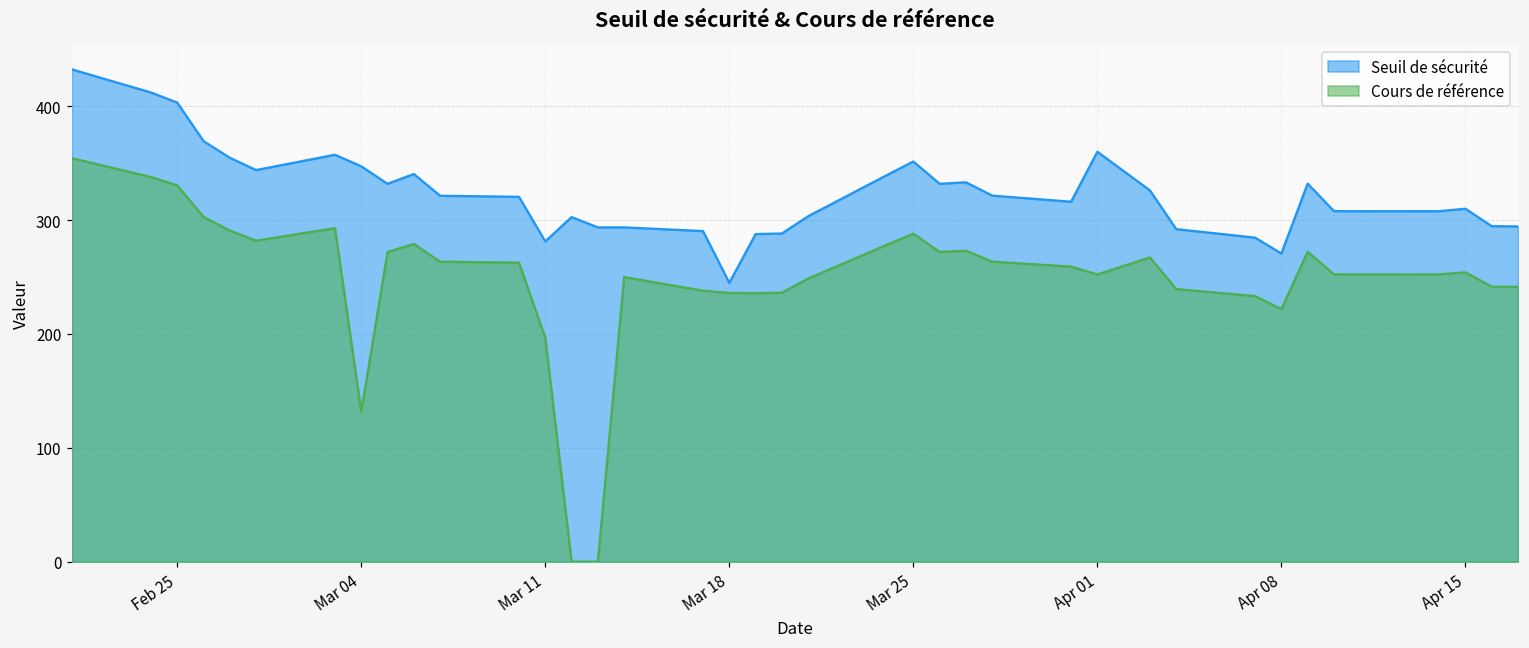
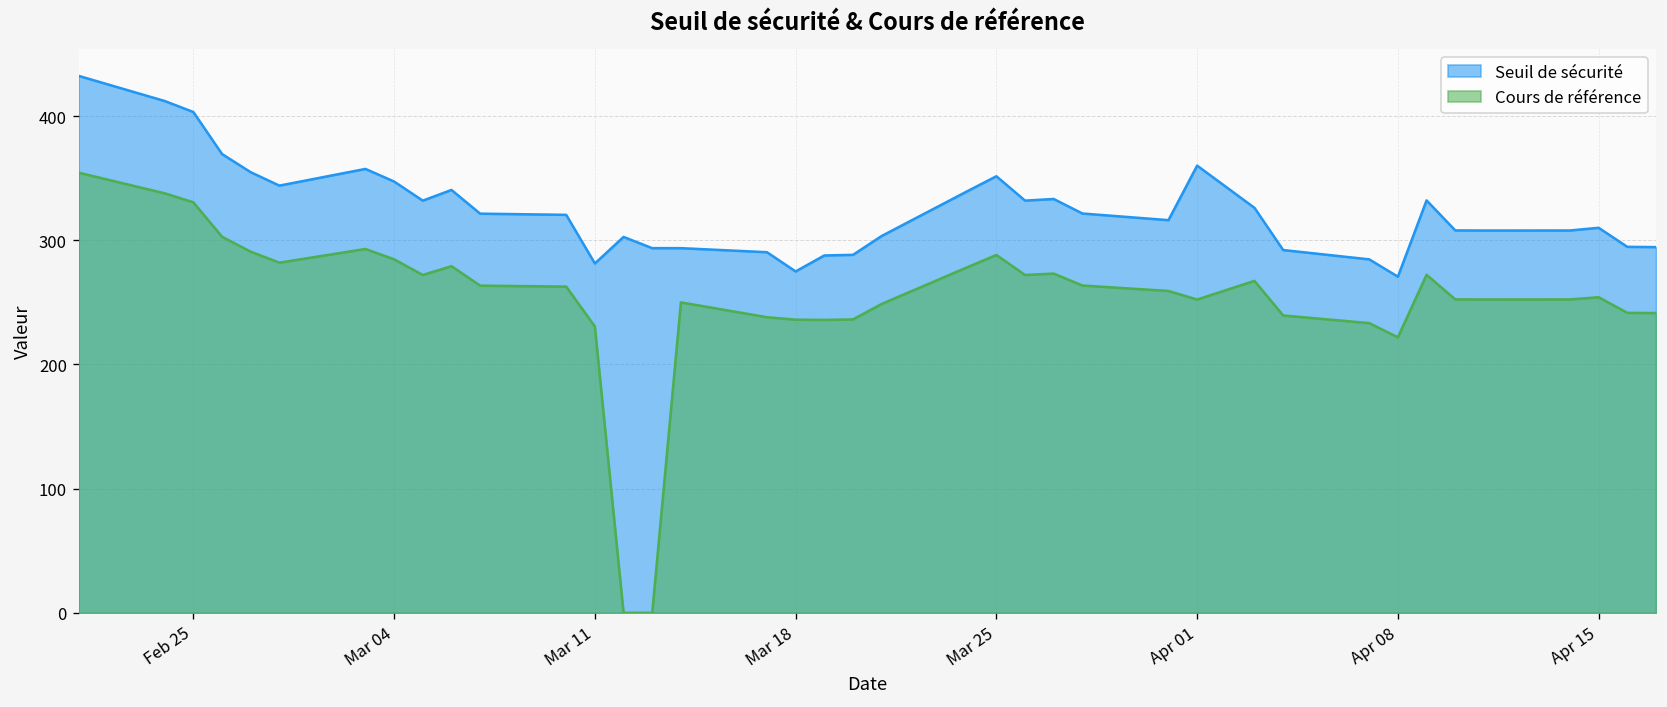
Cours de référence, Mar 04: 132 -> 285
Cours de référence, Mar 11: 197 -> 231
Seuil de sécurité, Mar 18: 245 -> 275
